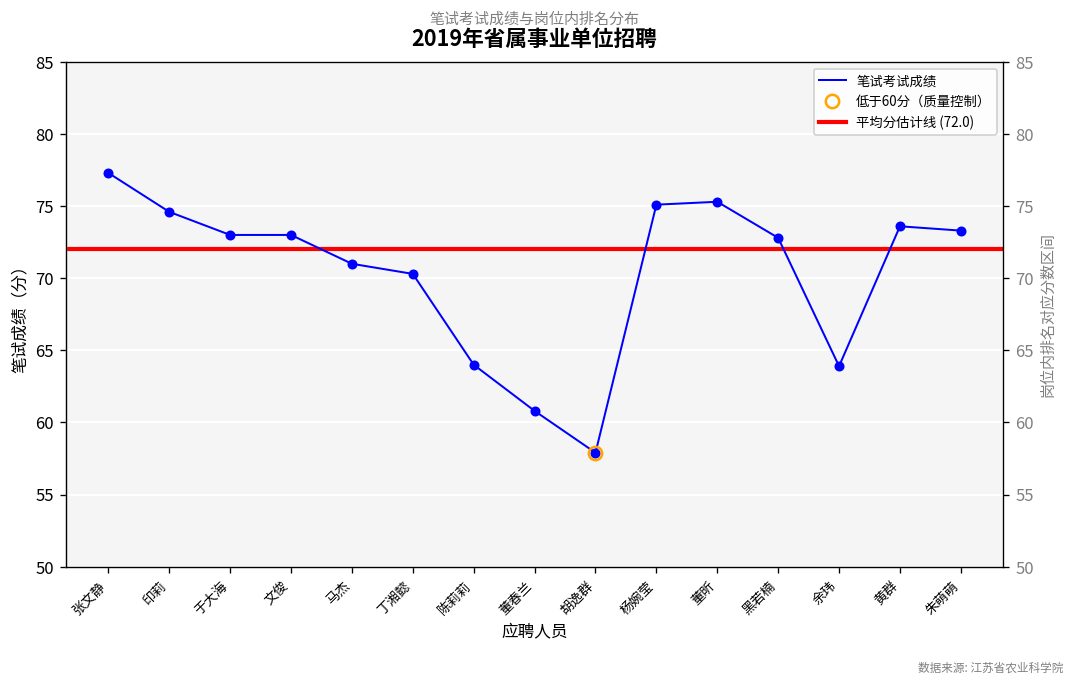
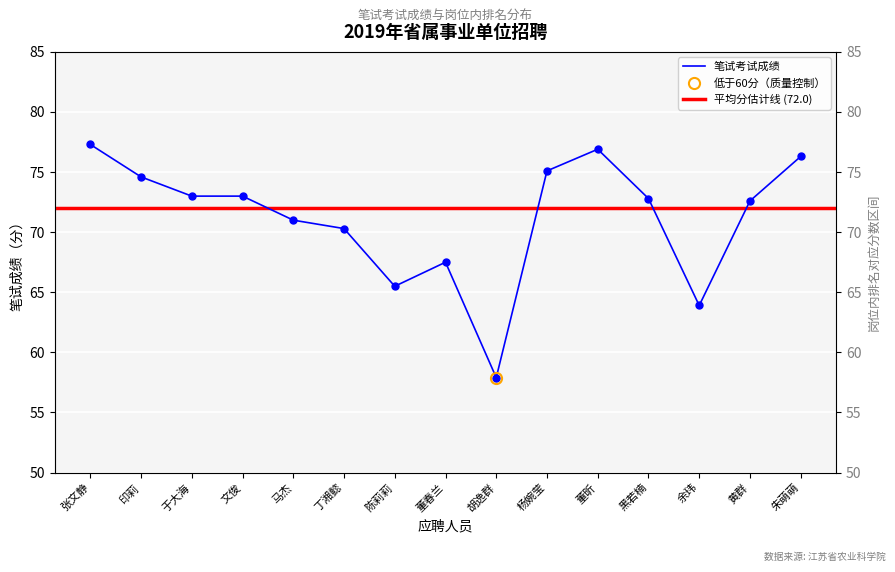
笔试考试成绩, 陈莉莉: 64.0 -> 65.5
笔试考试成绩, 董春兰: 60.8 -> 67.5
笔试考试成绩, 董昕: 75.3 -> 76.9
笔试考试成绩, 黄群: 73.6 -> 72.6
笔试考试成绩, 朱萌萌: 73.3 -> 76.3
